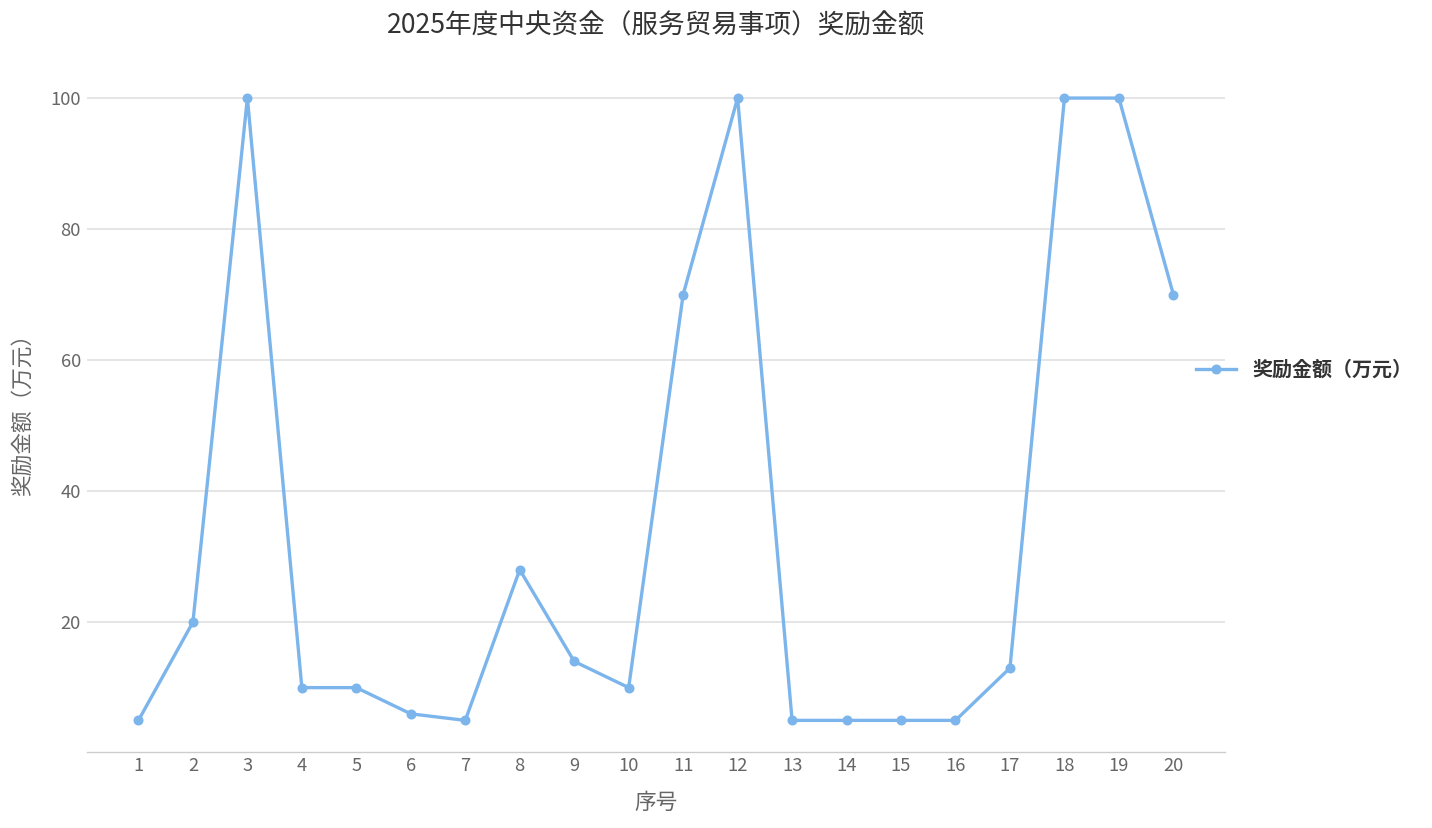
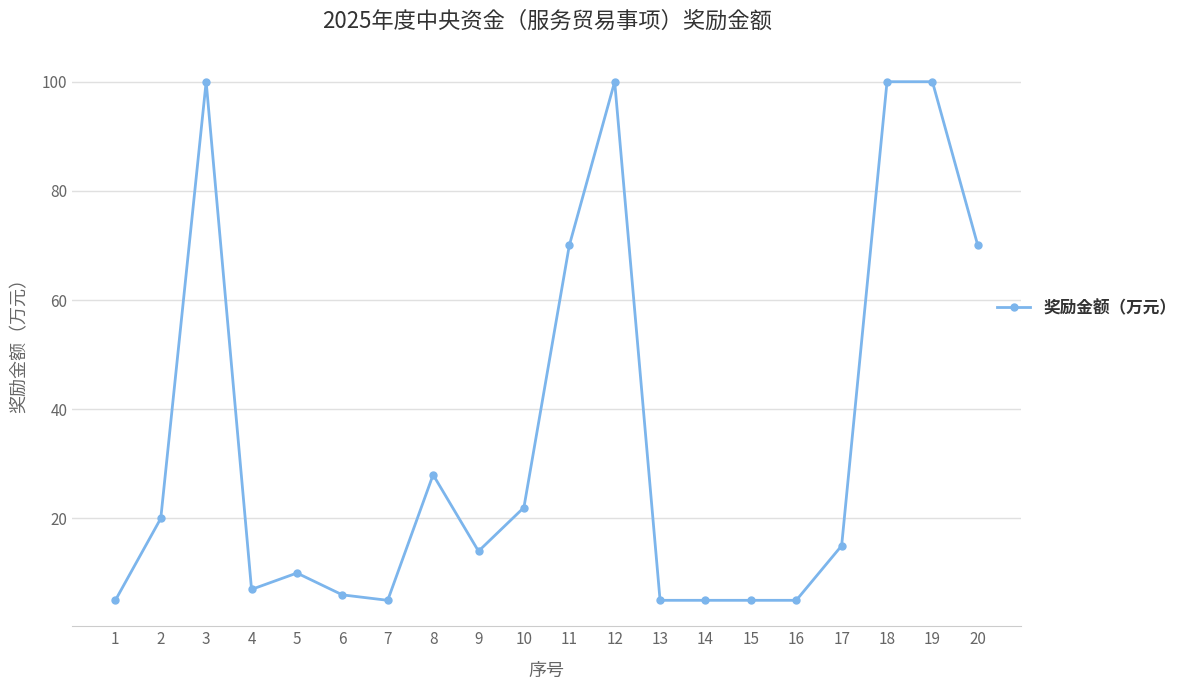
4: 10 -> 7
10: 10 -> 22
17: 13 -> 15
